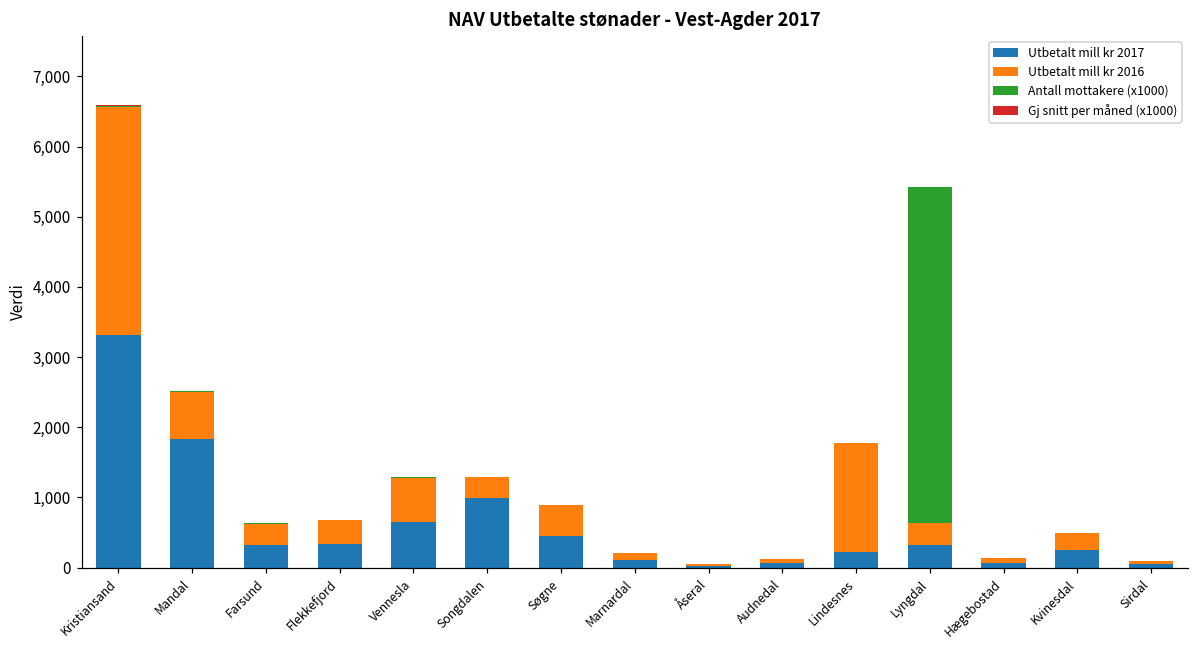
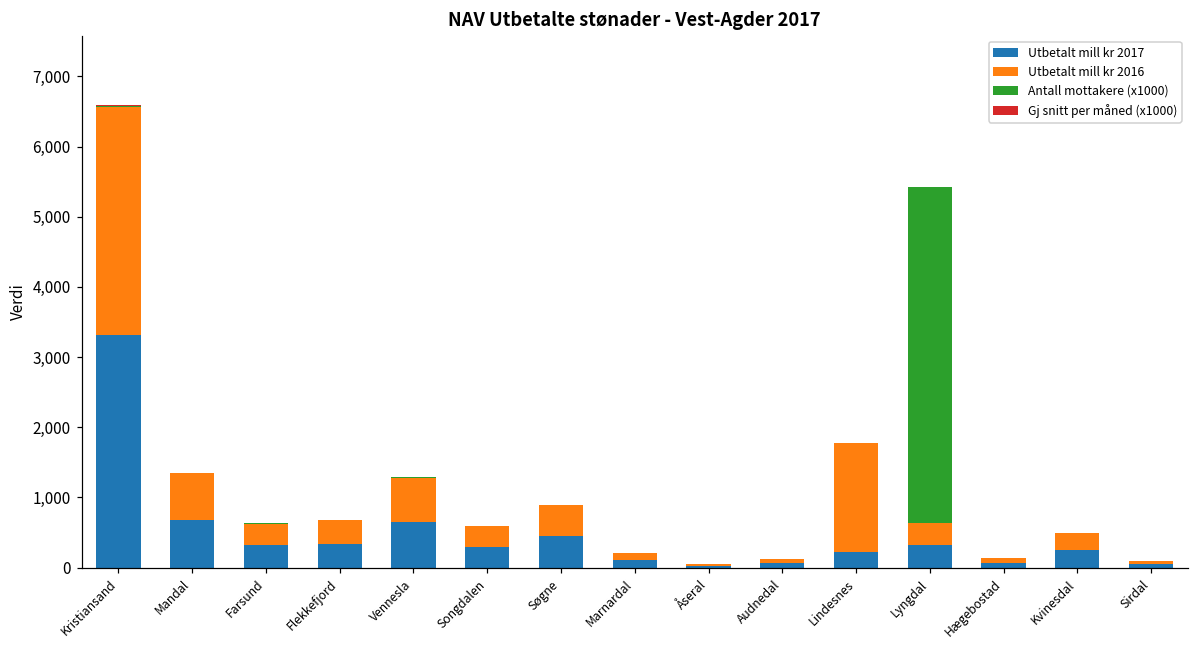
Utbetalt mill kr 2017, Mandal: 1,800 -> 700
Utbetalt mill kr 2017, Songdalen: 1,000 -> 300
